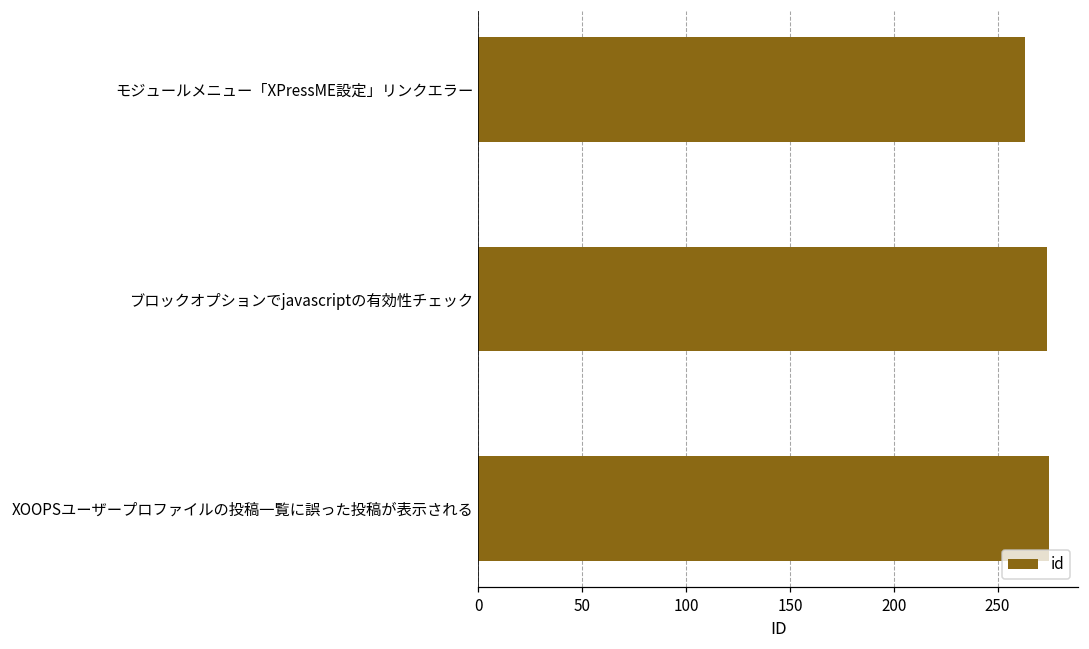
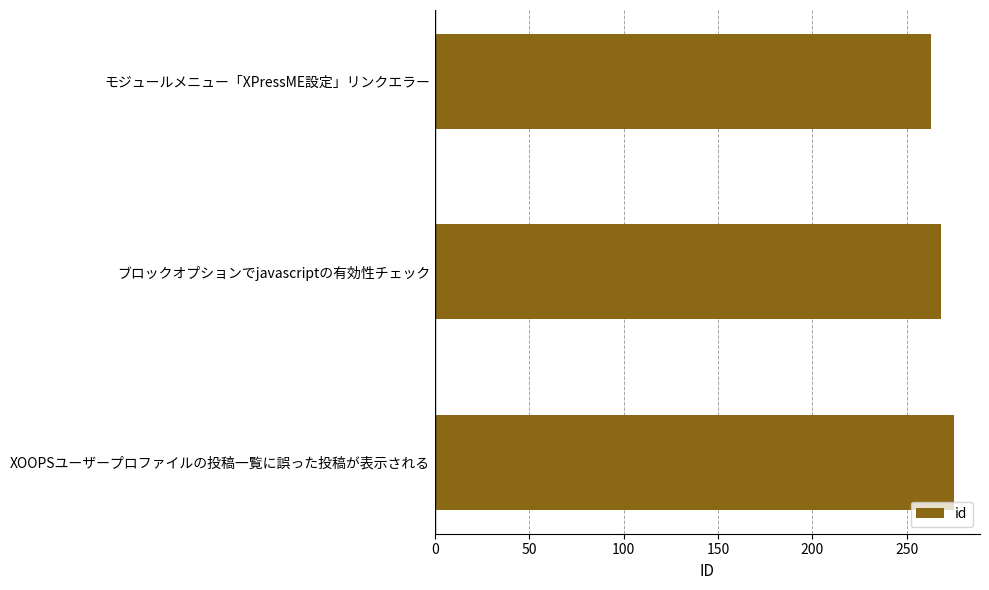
ブロックオプションでjavascriptの有効性チェック: 274 -> 268
